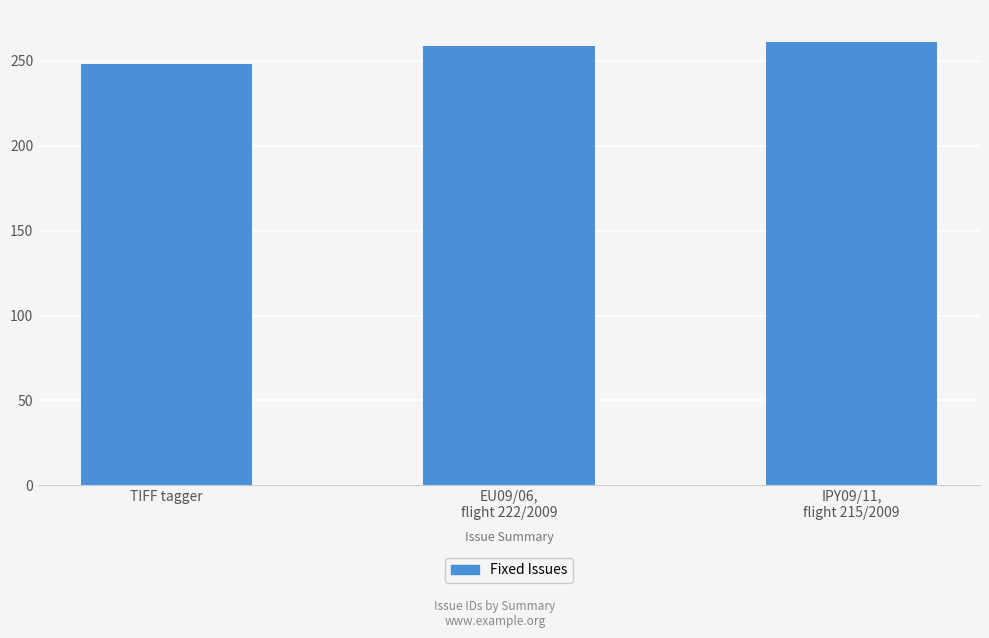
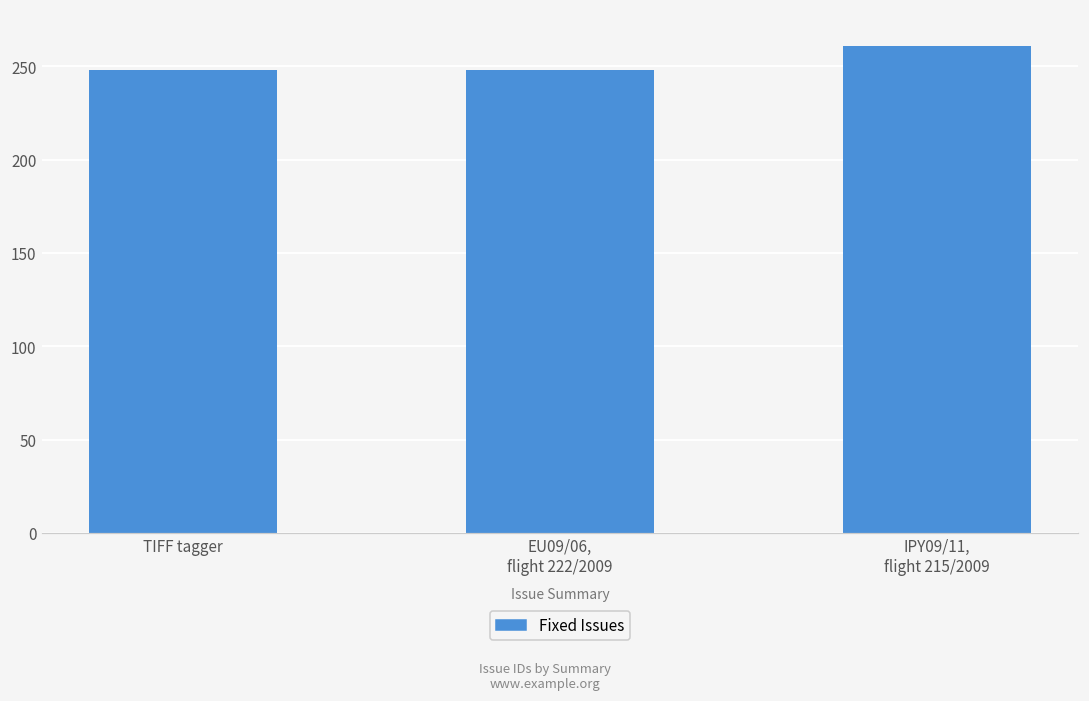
EU09/06, flight 222/2009: 259 -> 248
